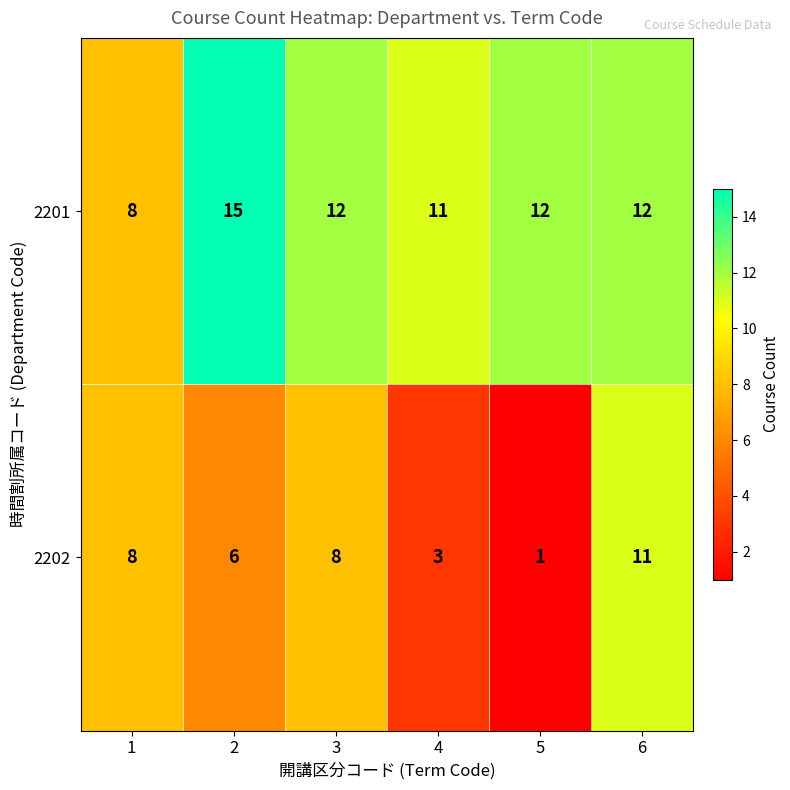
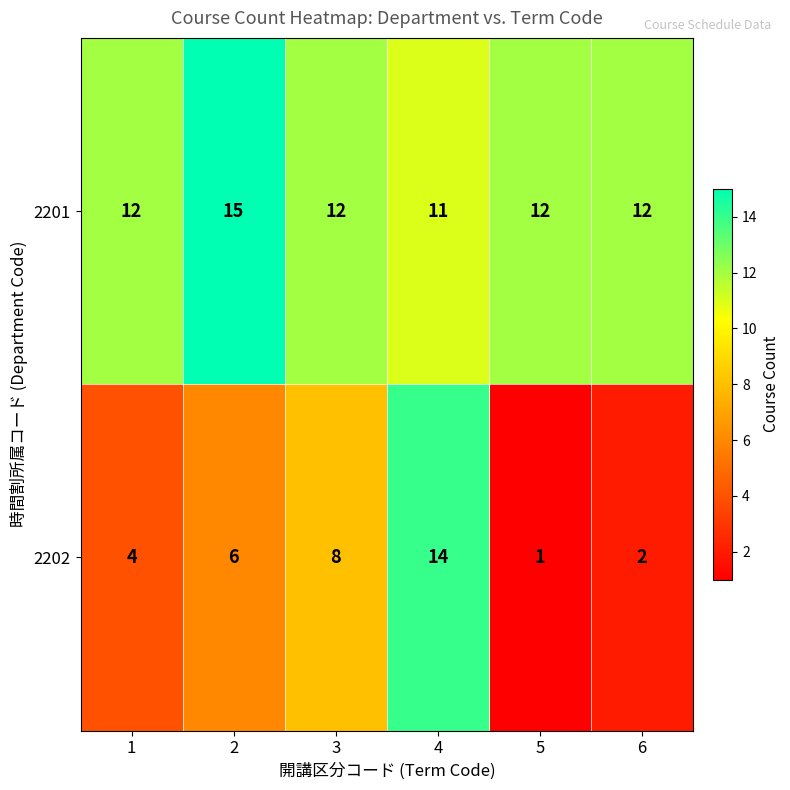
2201, 1: 8 -> 12
2202, 1: 8 -> 4
2202, 4: 3 -> 14
2202, 6: 11 -> 2
